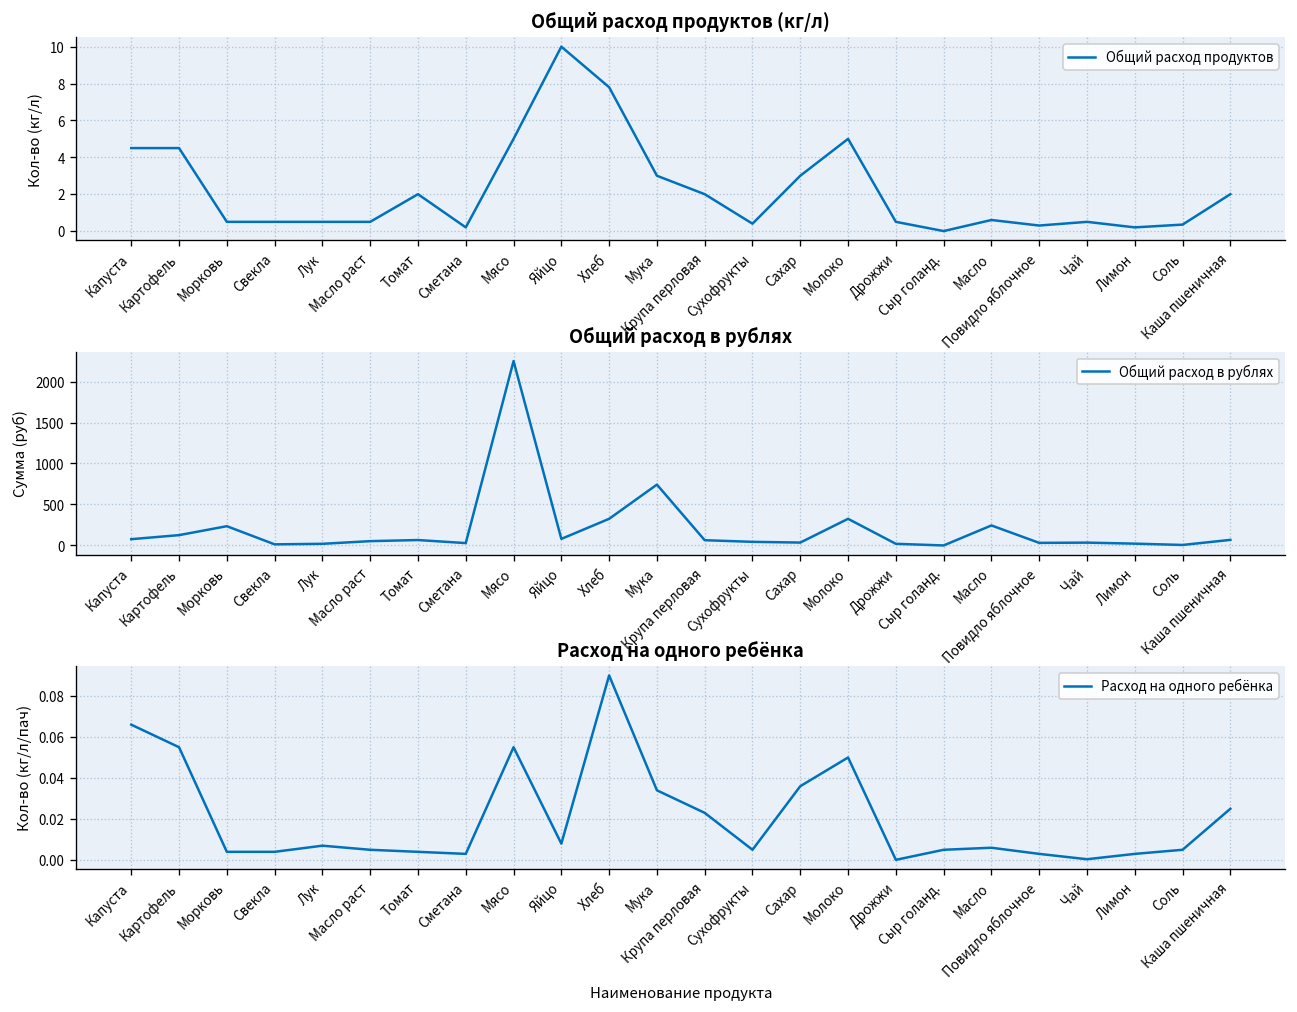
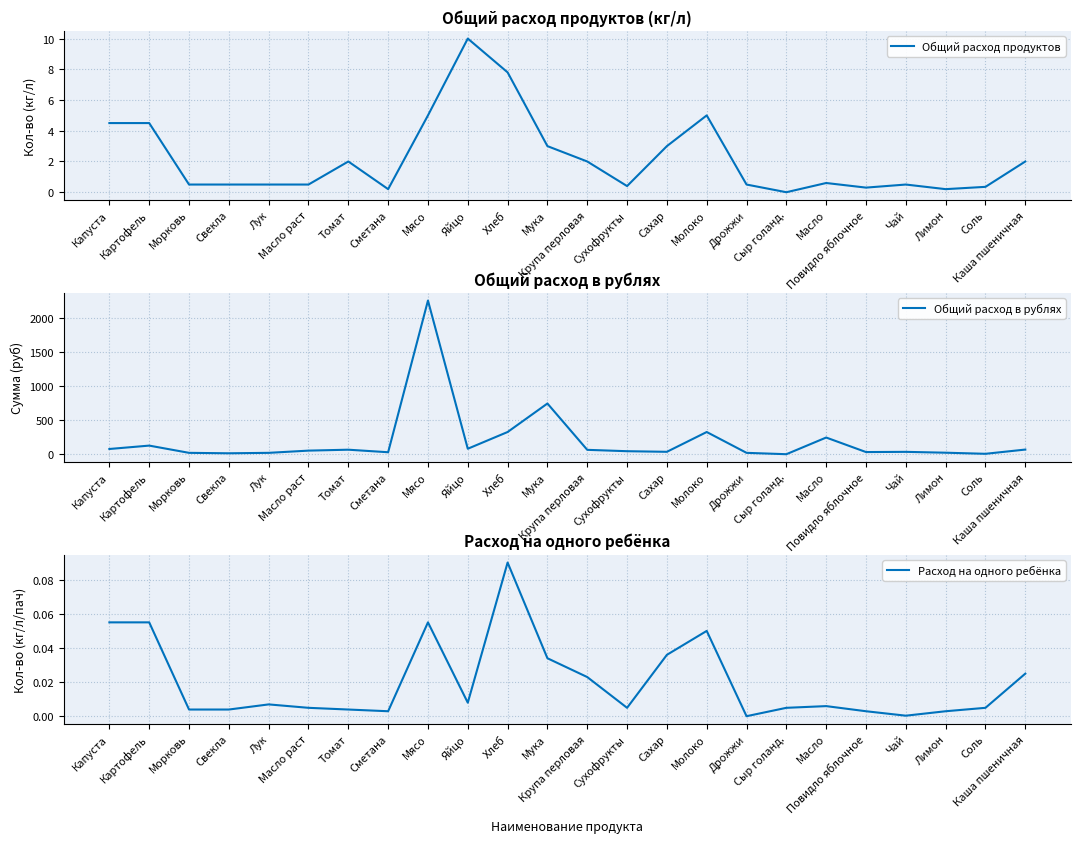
Общий расход в рублях, Морковь: 200 -> 0
Расход на одного ребёнка, Капуста: 0.066 -> 0.055
